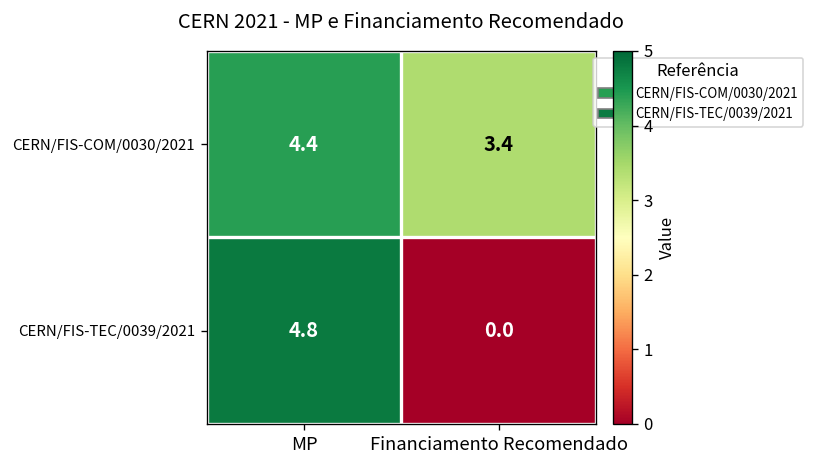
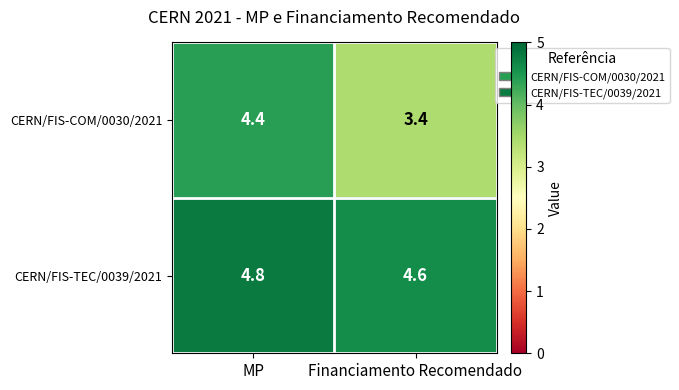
CERN/FIS-TEC/0039/2021, Financiamento Recomendado: 0.0 -> 4.6
